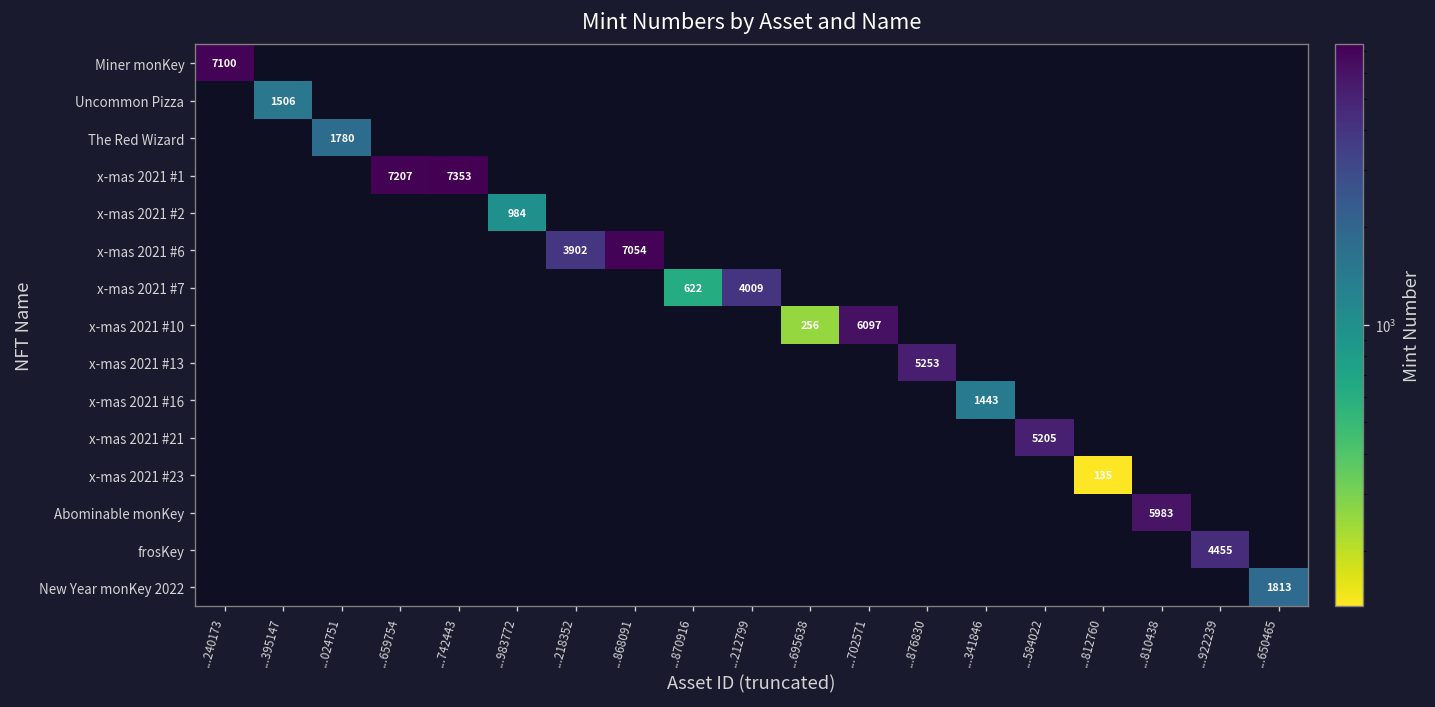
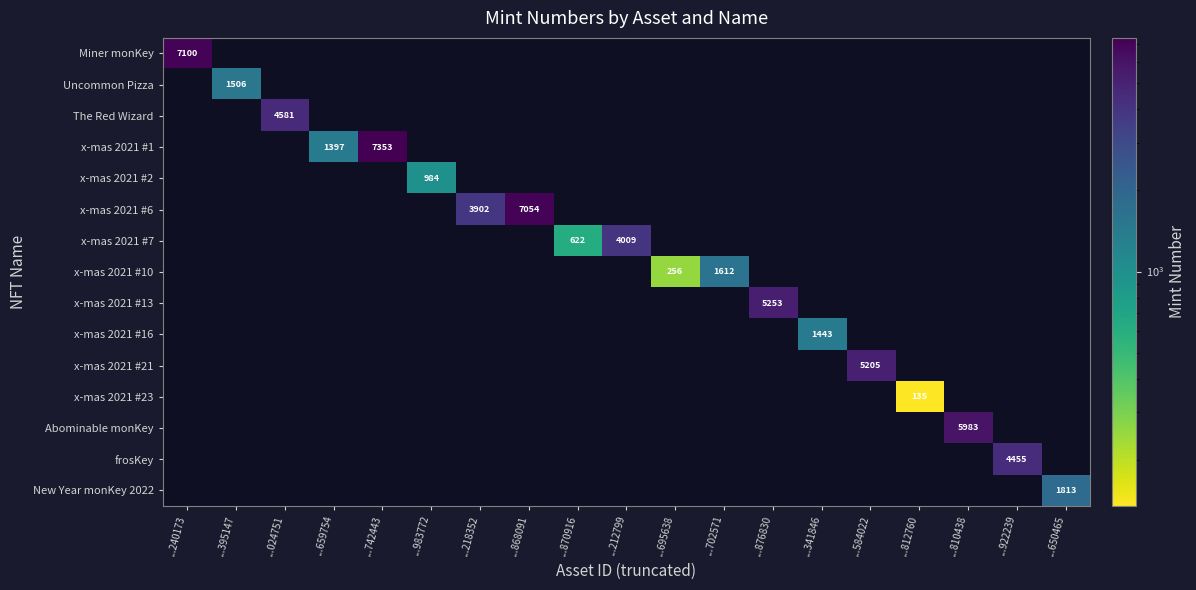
The Red Wizard, ...024751: 1780 -> 4581
x-mas 2021 #1, ...659754: 7207 -> 1397
x-mas 2021 #10, ...702571: 6097 -> 1612
